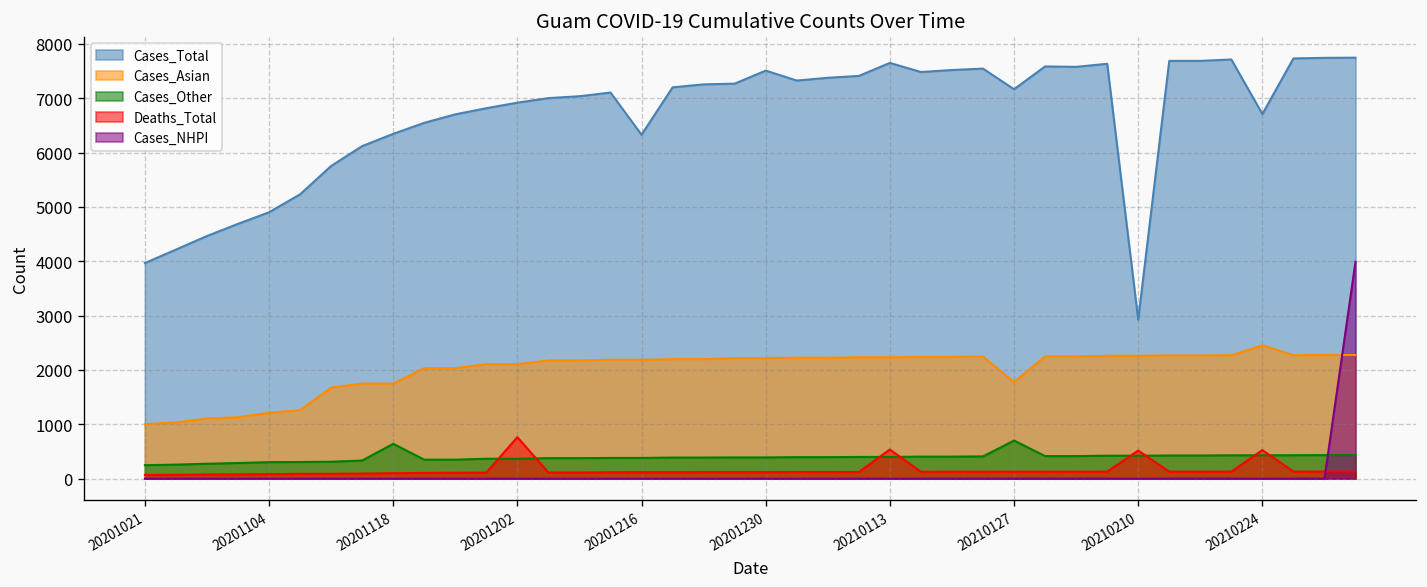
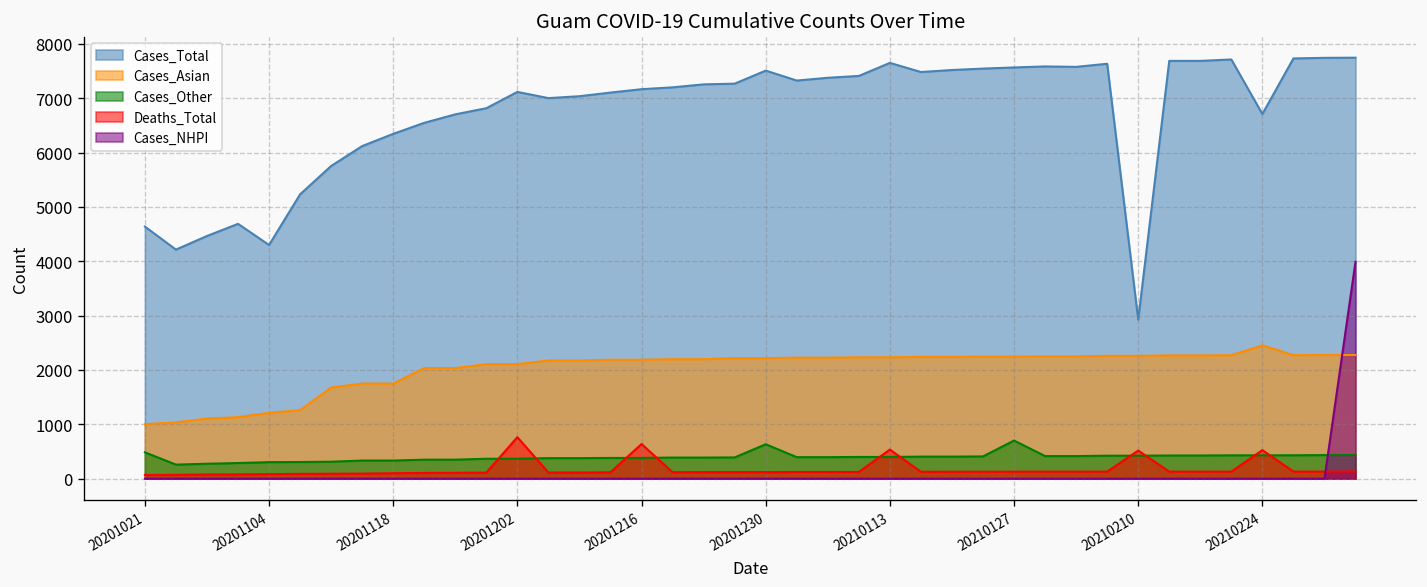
Cases_Total, 20201021: 4000 -> 4600
Cases_Other, 20201021: 200 -> 500
Cases_Total, 20201104: 4900 -> 4300
Cases_Other, 20201118: 600 -> 300
Cases_Total, 20201202: 6900 -> 7100
Cases_Total, 20201216: 6300 -> 7200
Deaths_Total, 20201216: 100 -> 600
Cases_Other, 20201230: 400 -> 600
Cases_Total, 20210127: 7200 -> 7600
Cases_Asian, 20210127: 1800 -> 2200
